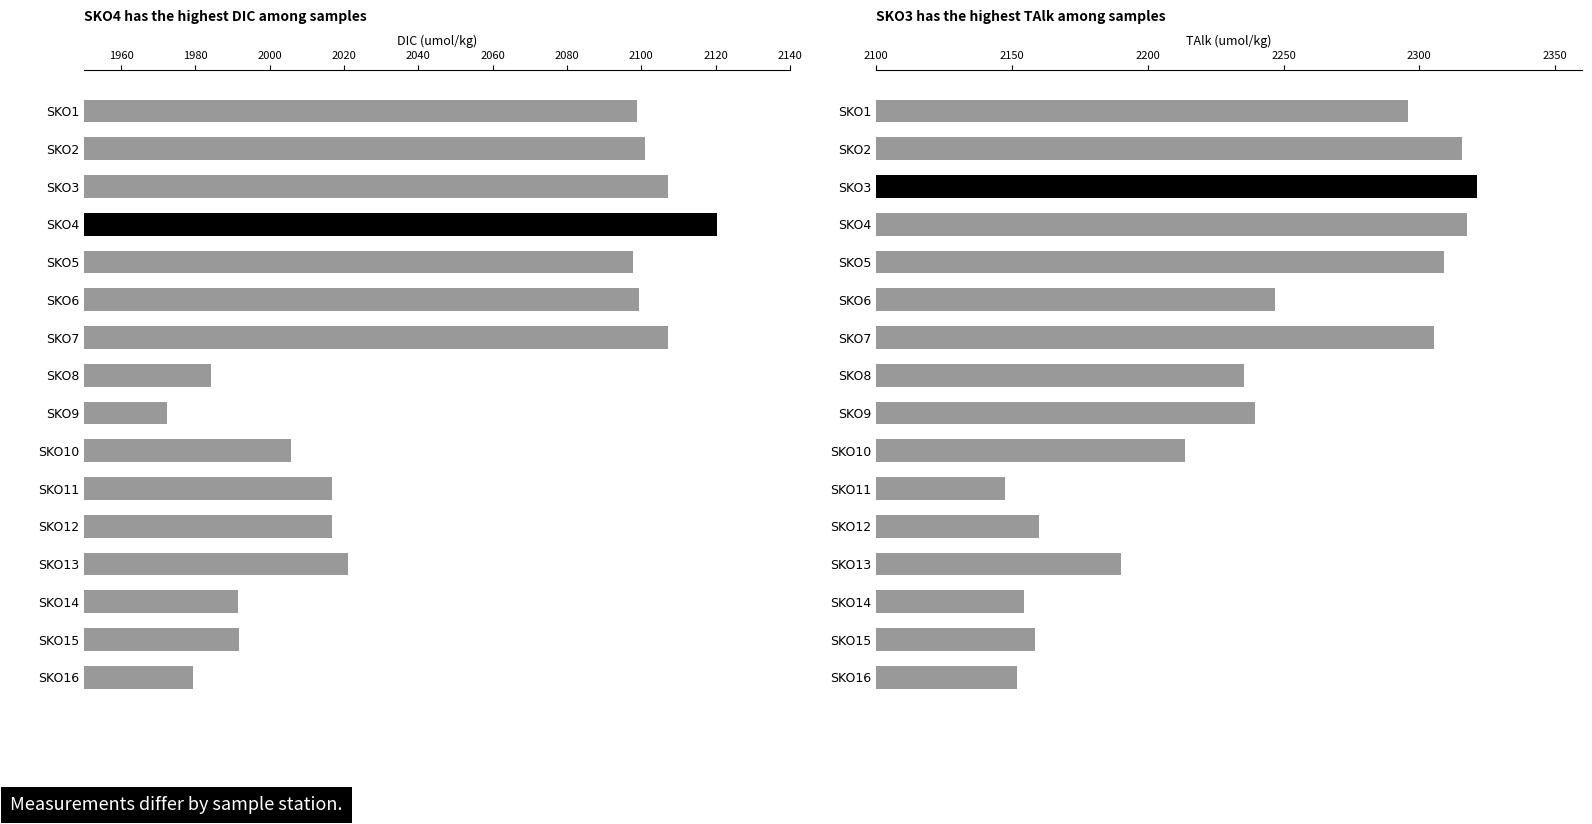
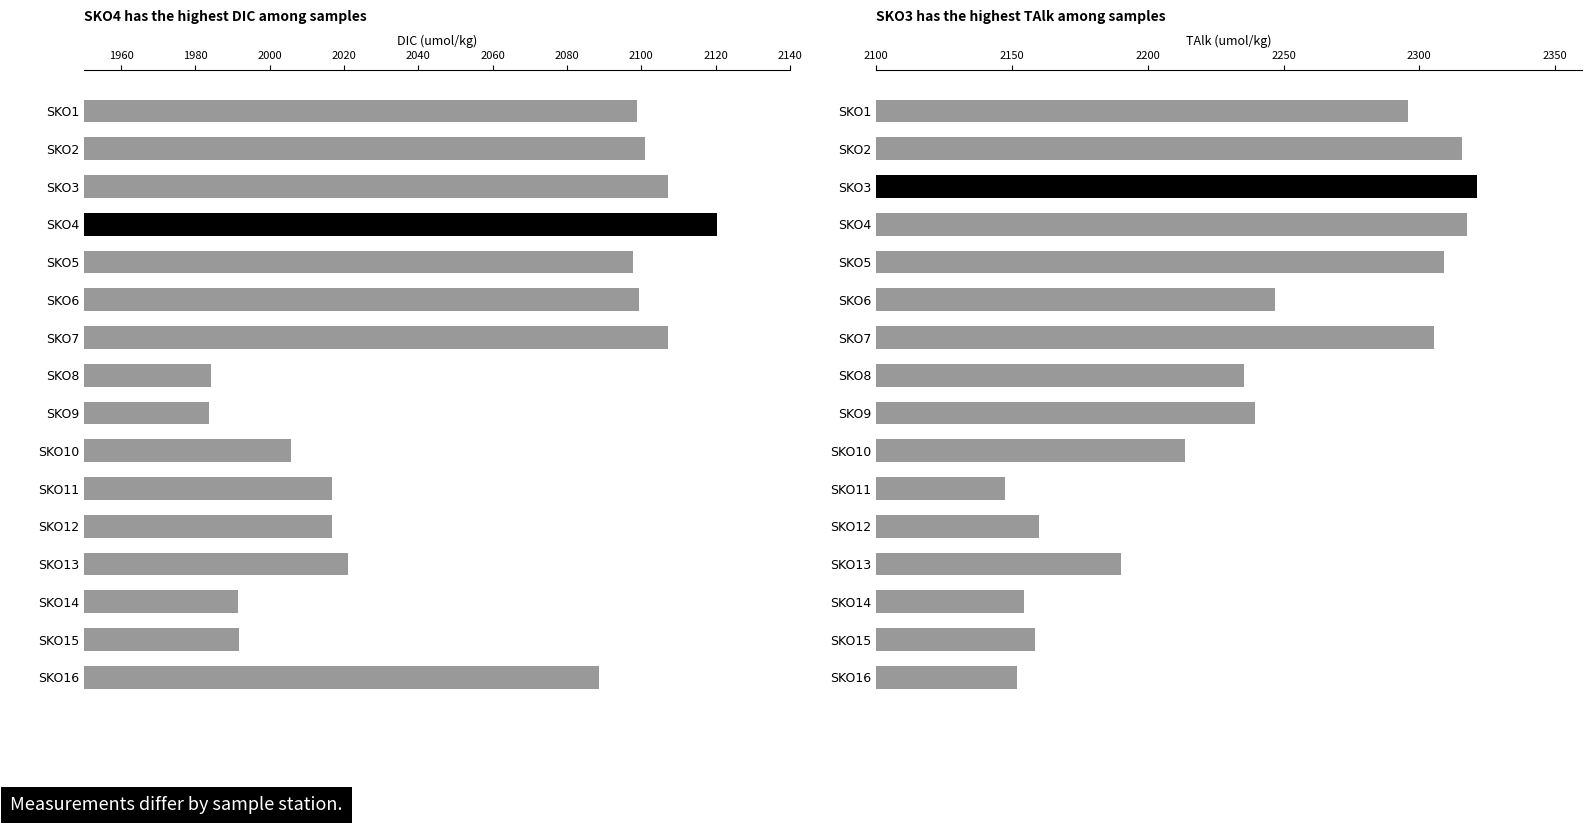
SKO4 has the highest DIC among samples, SKO9: 1972 -> 1984
SKO4 has the highest DIC among samples, SKO16: 1979 -> 2089
